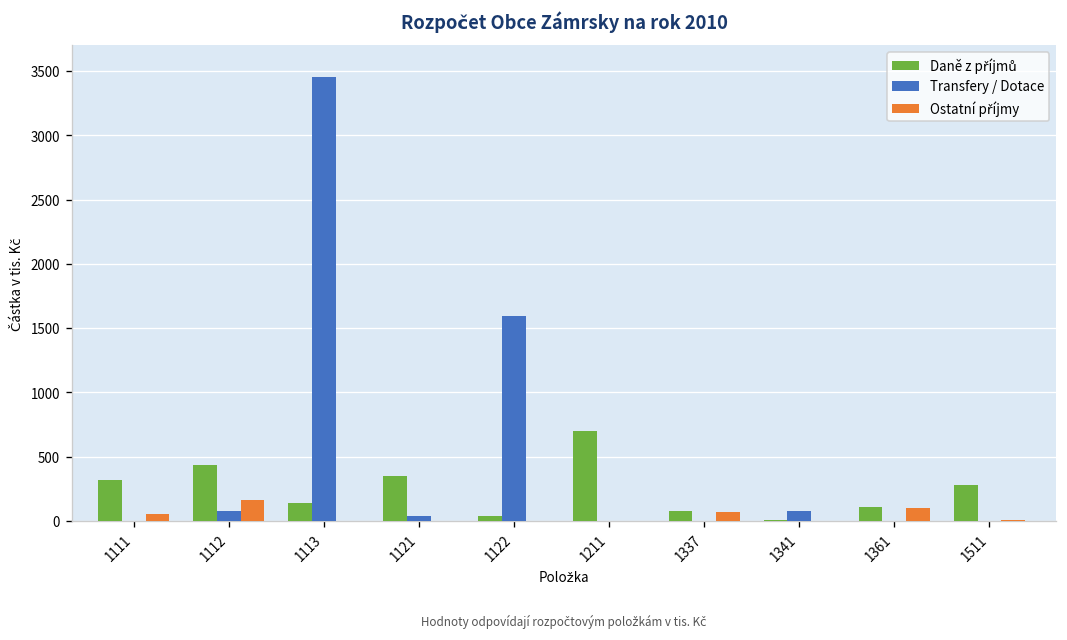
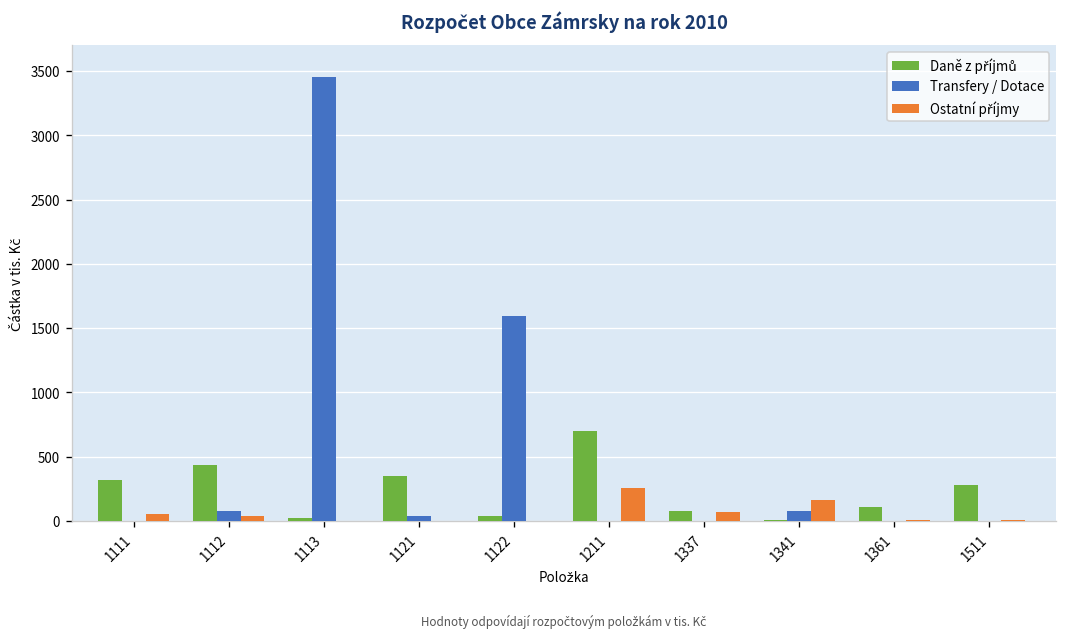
Ostatní příjmy, 1112: 160 -> 40
Daně z příjmů, 1113: 140 -> 30
Ostatní příjmy, 1211: 0 -> 260
Ostatní příjmy, 1341: 0 -> 160
Ostatní příjmy, 1361: 100 -> 0
